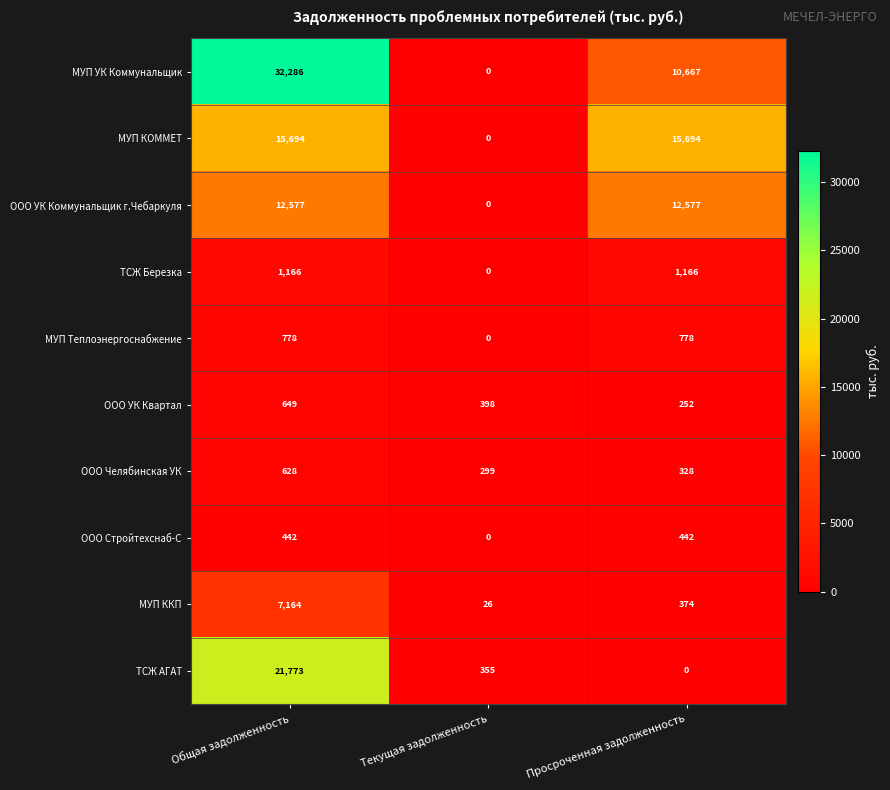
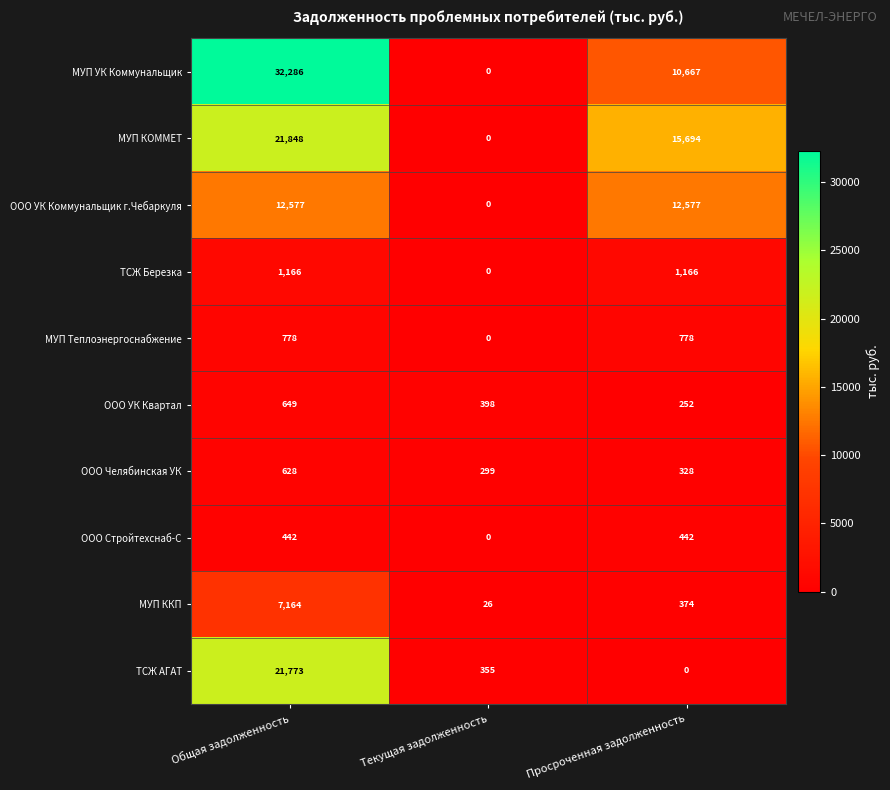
МУП КОММЕТ, Общая задолженность: 15,694 -> 21,848
